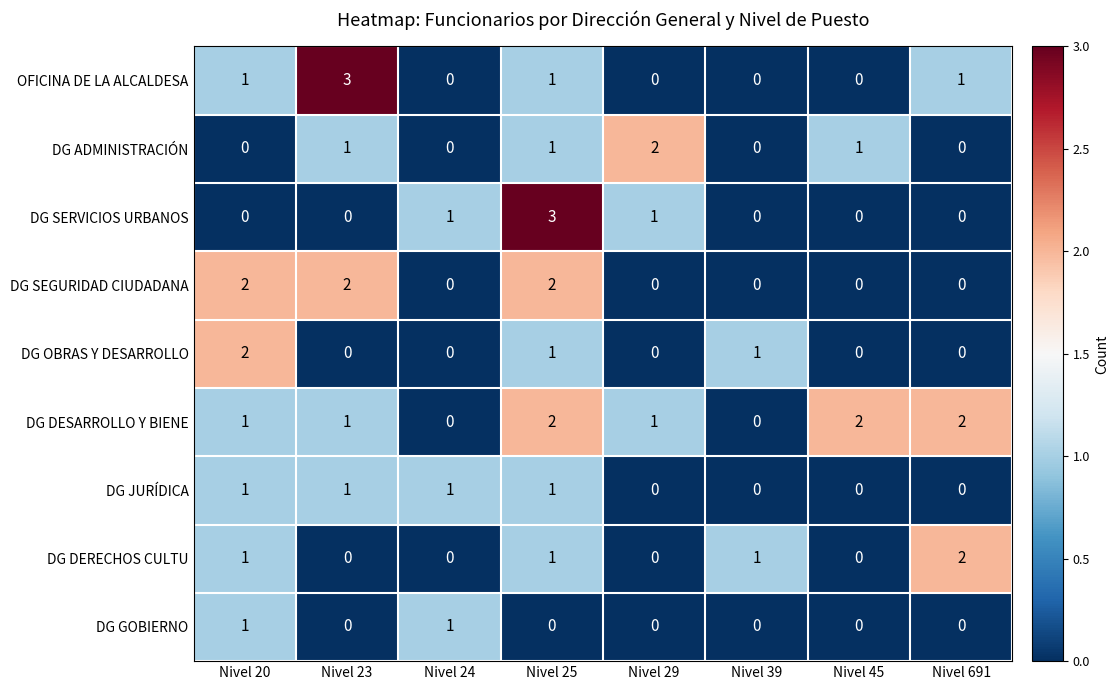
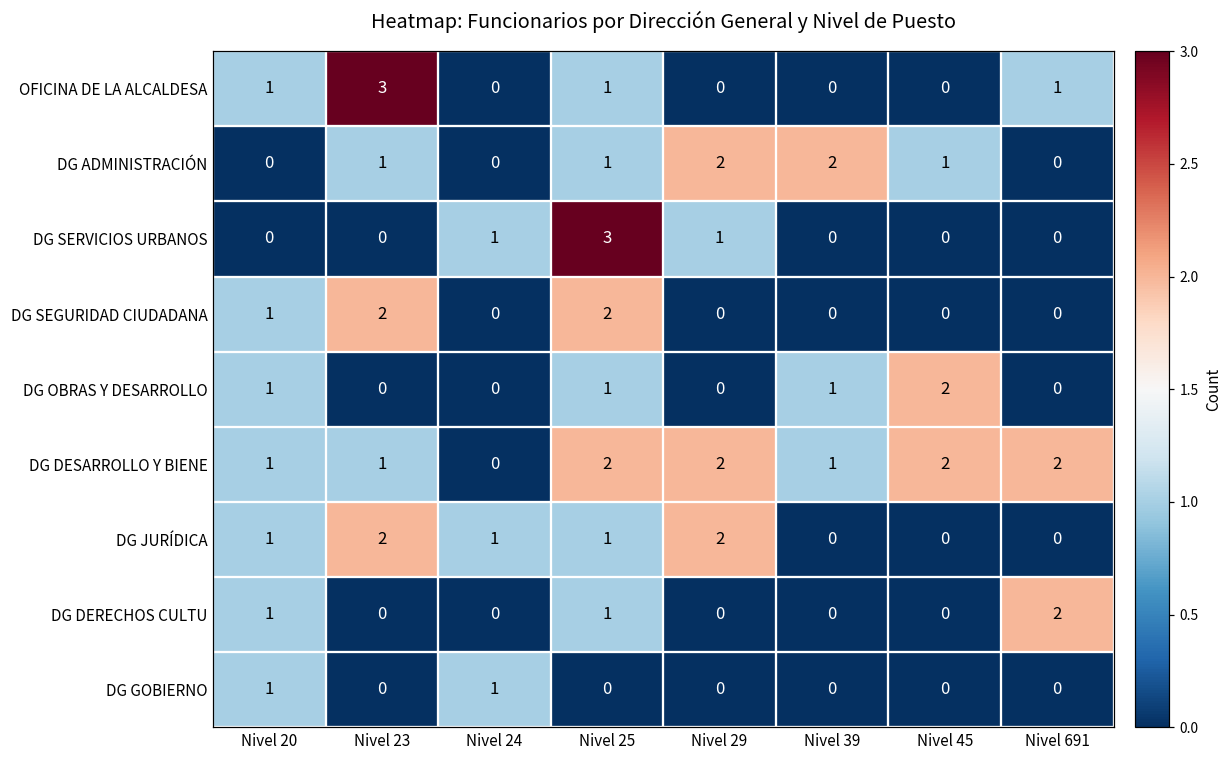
DG ADMINISTRACIÓN, Nivel 39: 0 -> 2
DG SEGURIDAD CIUDADANA, Nivel 20: 2 -> 1
DG OBRAS Y DESARROLLO, Nivel 20: 2 -> 1
DG OBRAS Y DESARROLLO, Nivel 45: 0 -> 2
DG DESARROLLO Y BIENE, Nivel 29: 1 -> 2
DG DESARROLLO Y BIENE, Nivel 39: 0 -> 1
DG JURÍDICA, Nivel 23: 1 -> 2
DG JURÍDICA, Nivel 29: 0 -> 2
DG DERECHOS CULTU, Nivel 39: 1 -> 0
